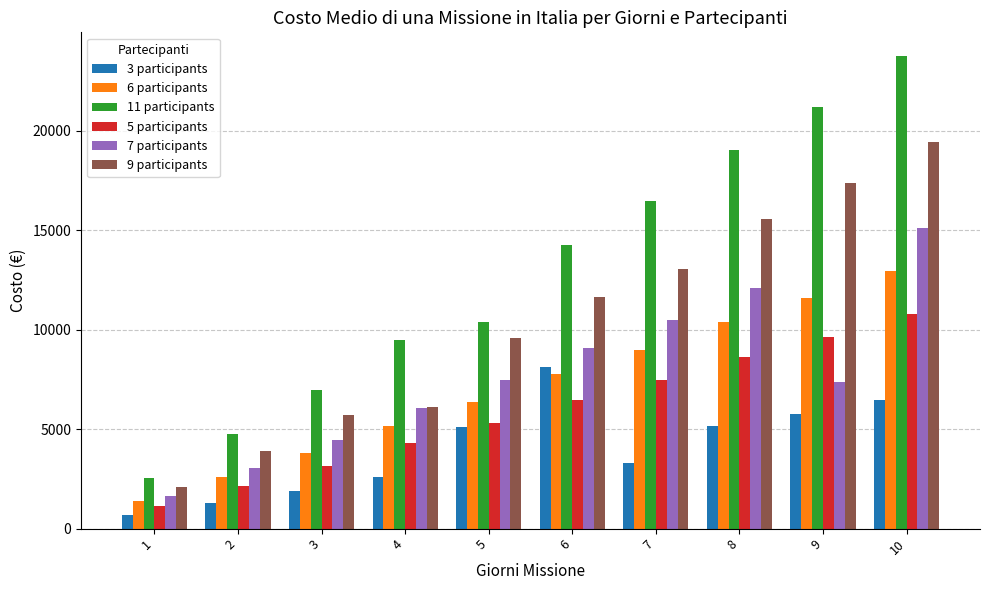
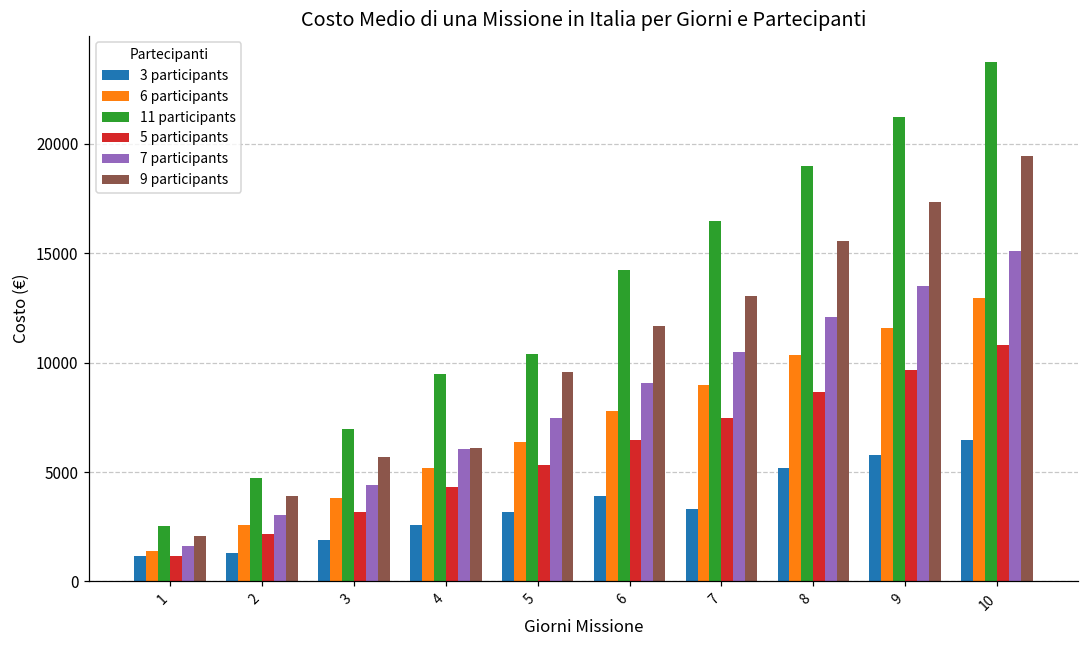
3 participants, 1: 700 -> 1100
3 participants, 5: 5100 -> 3200
3 participants, 6: 8100 -> 3900
7 participants, 9: 7400 -> 13500
